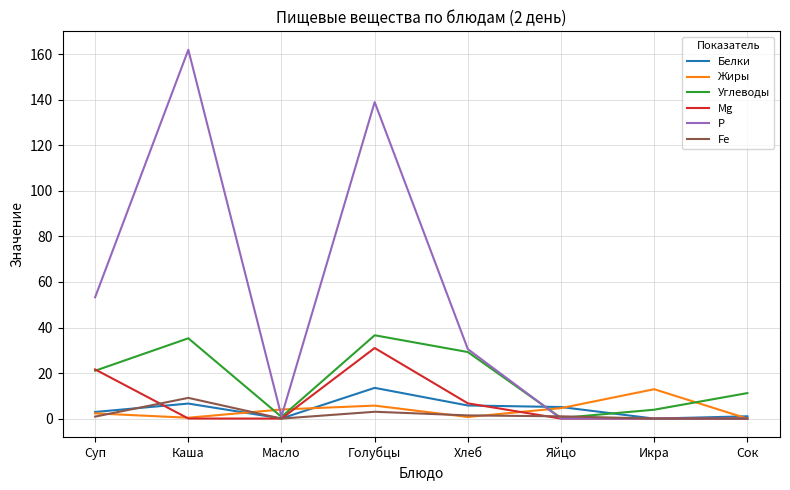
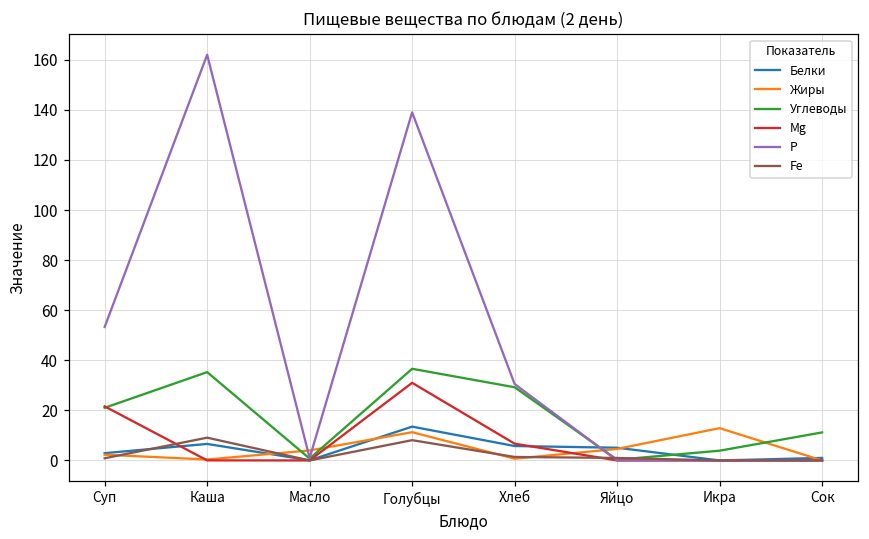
Жиры, Голубцы: 6 -> 11
Fe, Голубцы: 3 -> 8
